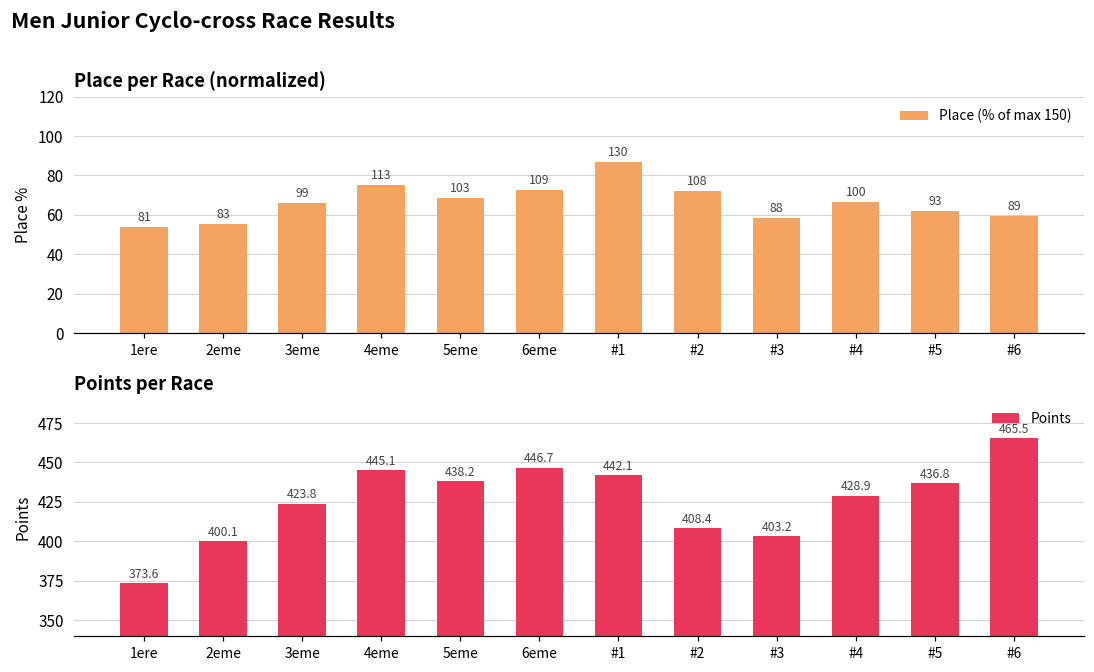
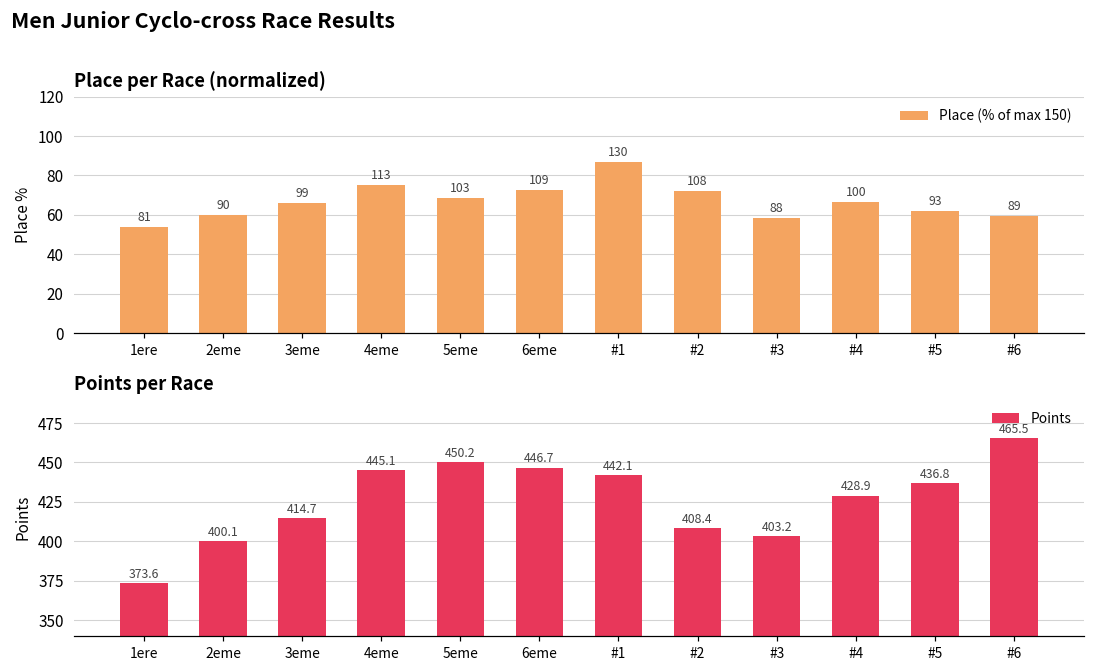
Place per Race (normalized), 2eme: 83 -> 90
Points per Race, 3eme: 423.8 -> 414.7
Points per Race, 5eme: 438.2 -> 450.2
